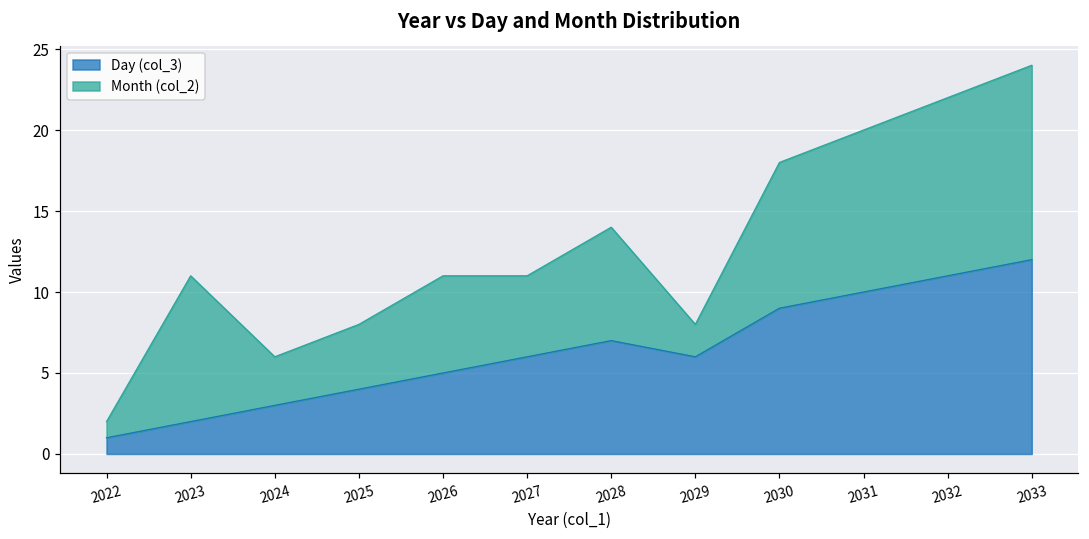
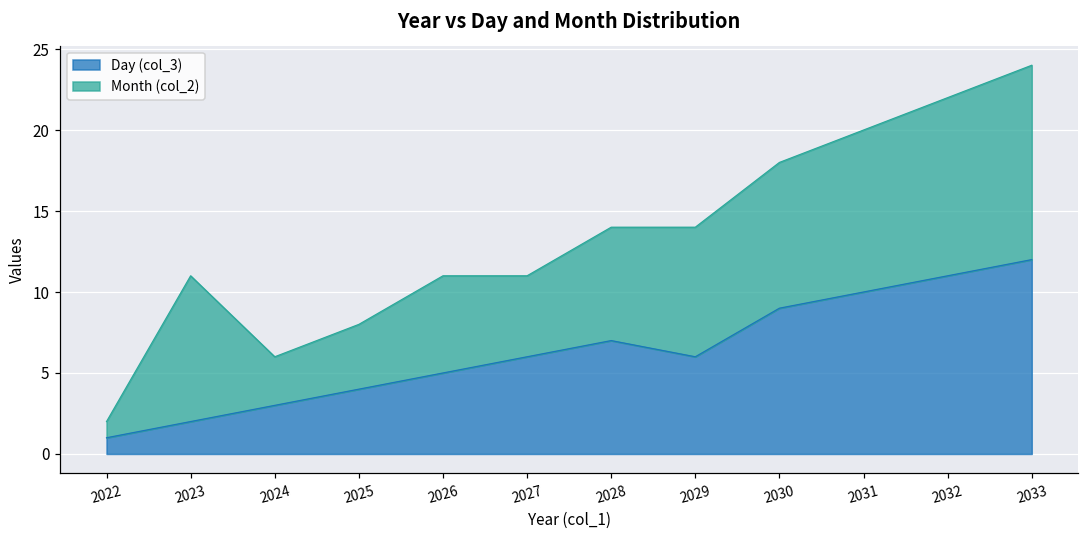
Month (col_2), 2029: 2 -> 8
